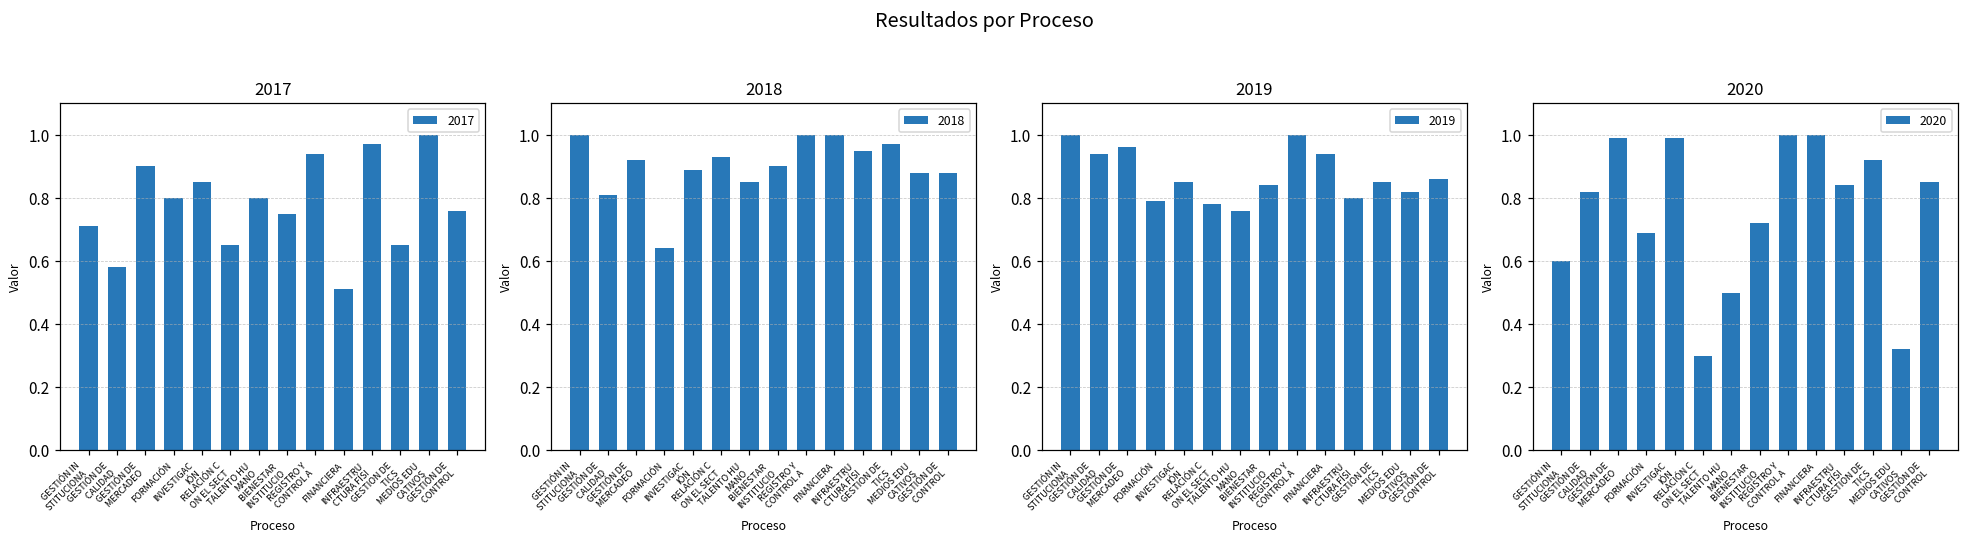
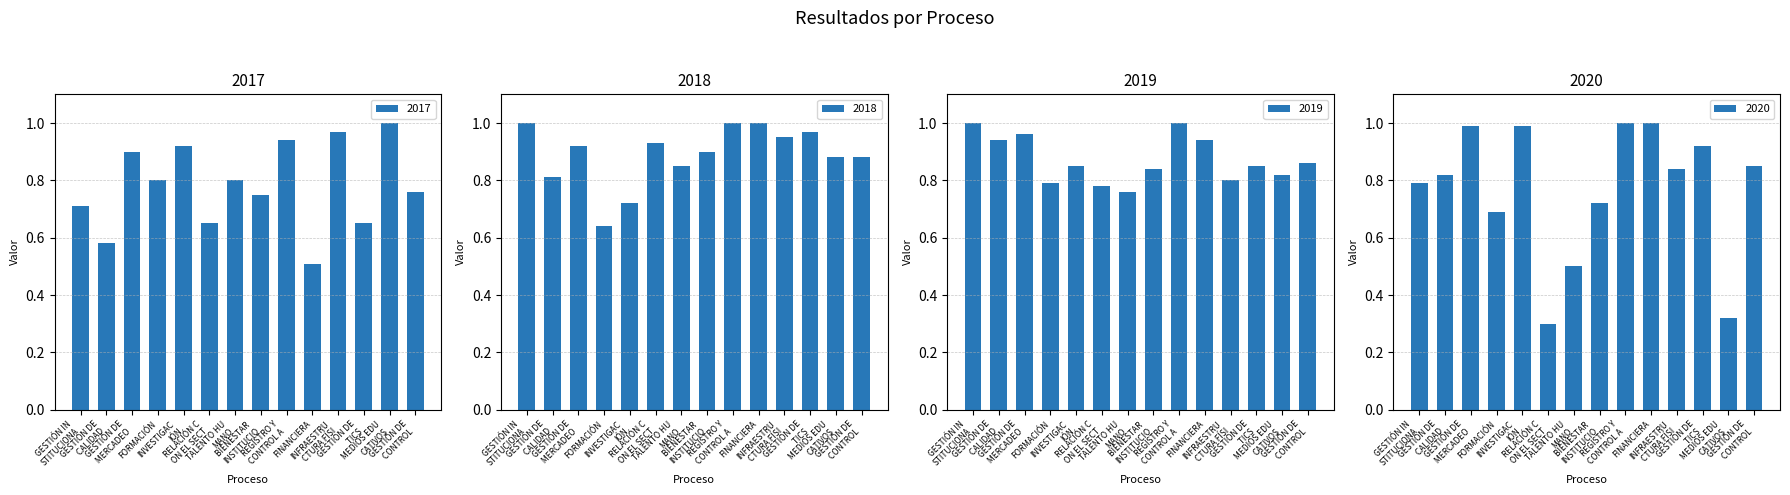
2017, INVESTIGAC IÓN: 0.85 -> 0.92
2018, INVESTIGAC IÓN: 0.89 -> 0.72
2020, GESTIÓN IN STITUCIONA: 0.60 -> 0.79
